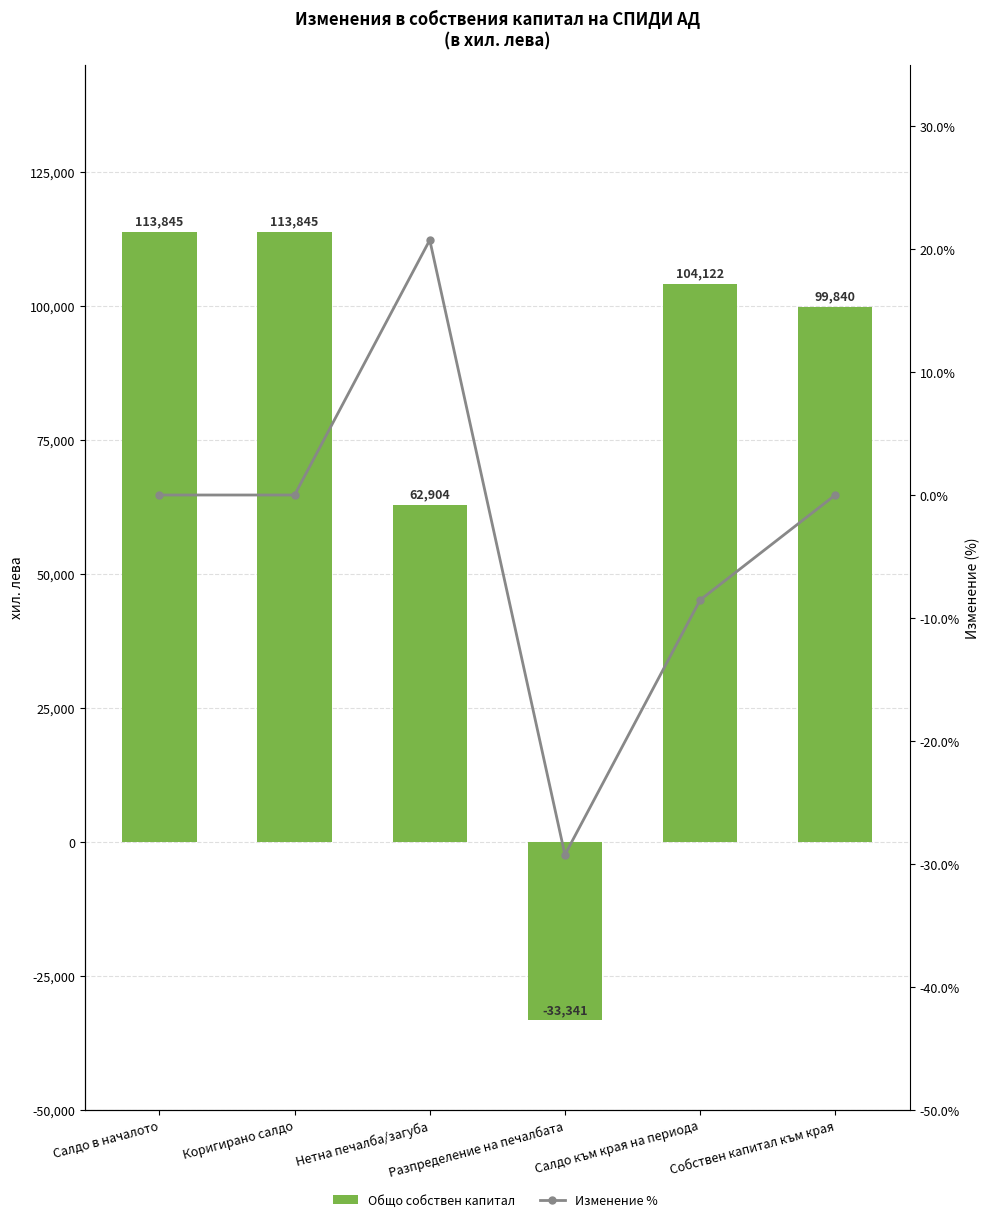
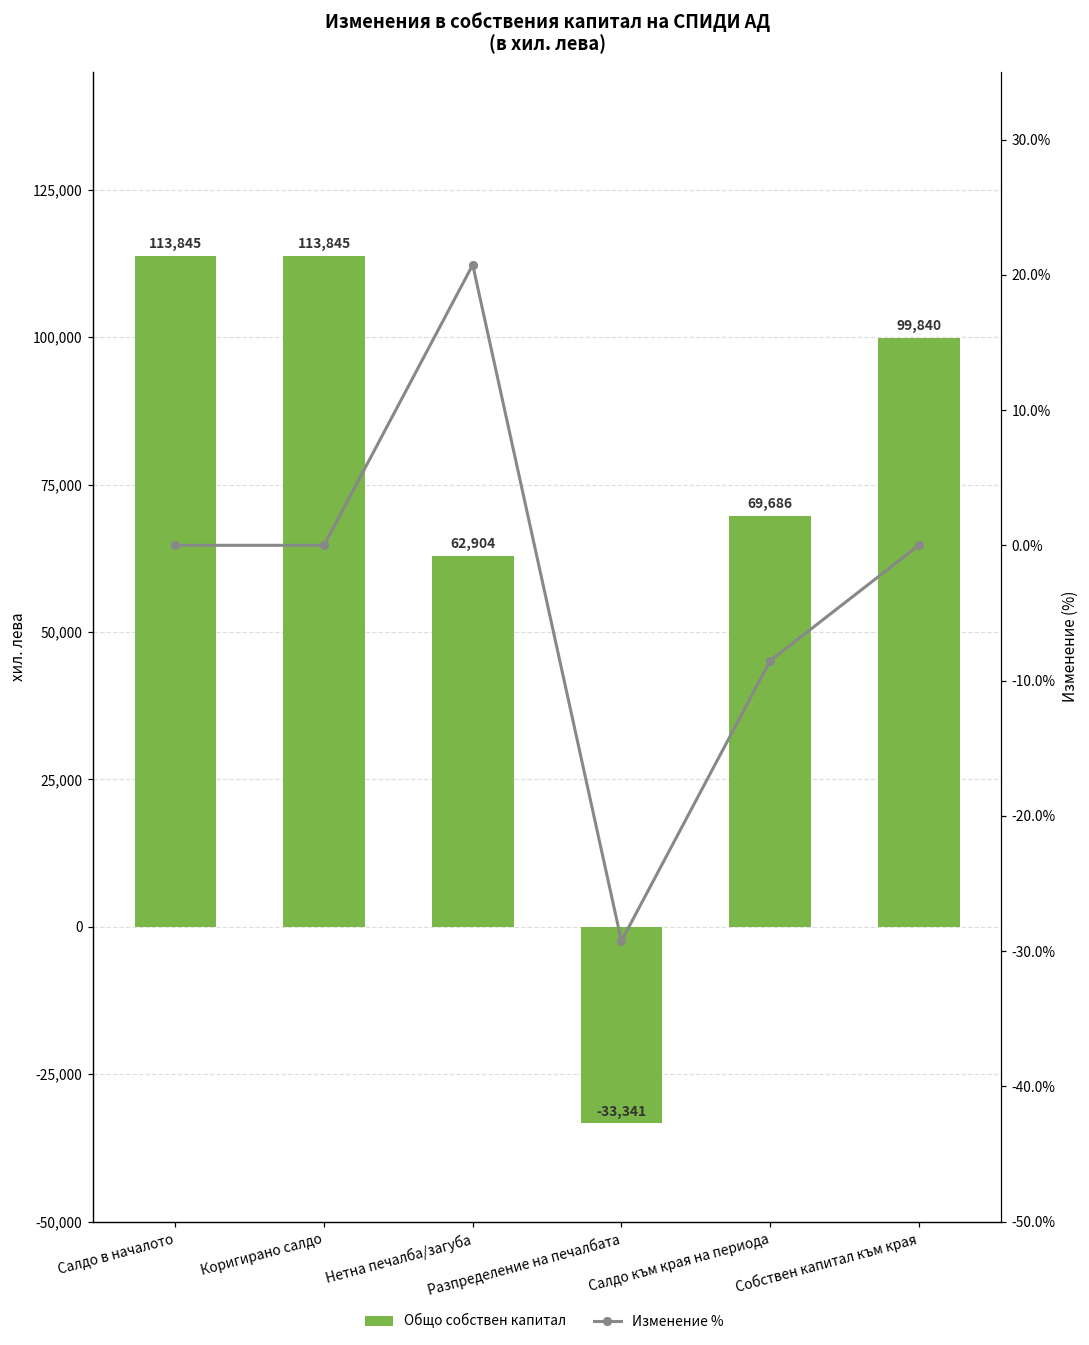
Общо собствен капитал, Салдо към края на периода: 104,122 -> 69,686
